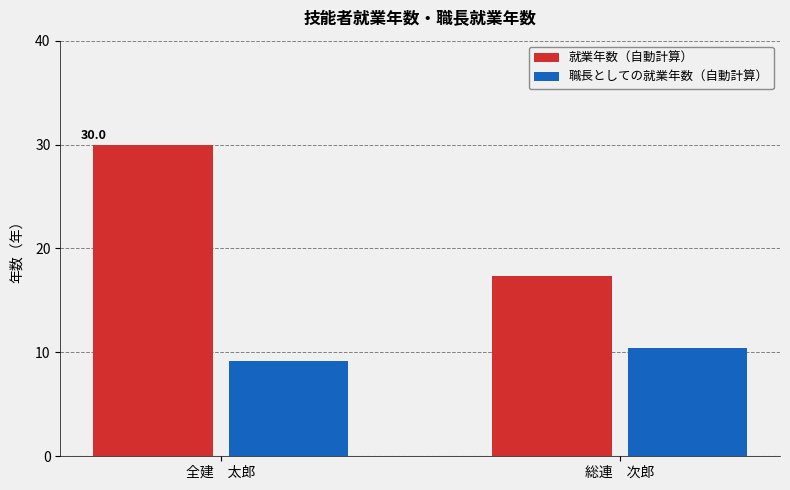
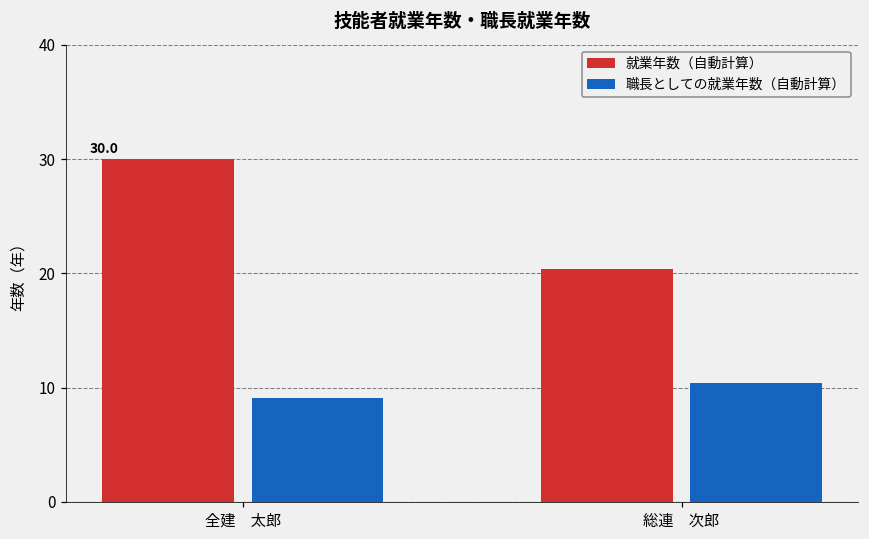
就業年数（自動計算）, 総連 次郎: 17.4 -> 20.4
